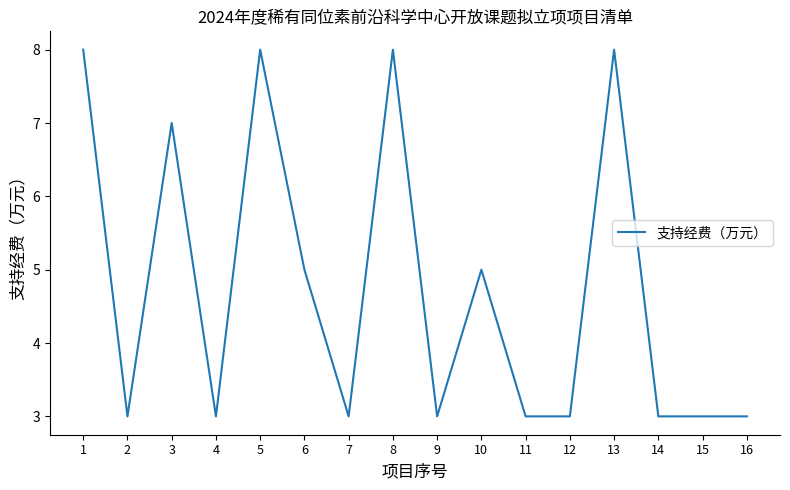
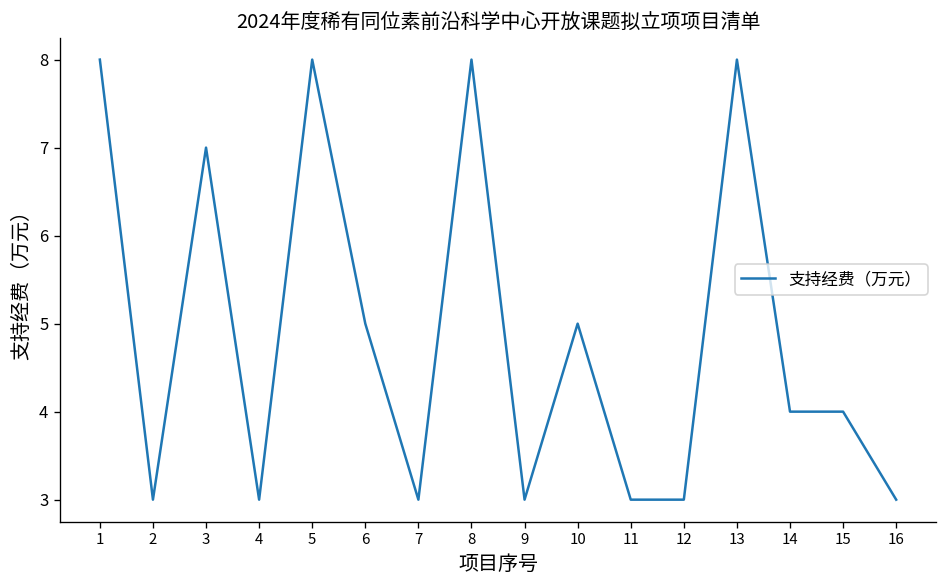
14: 3 -> 4
15: 3 -> 4
